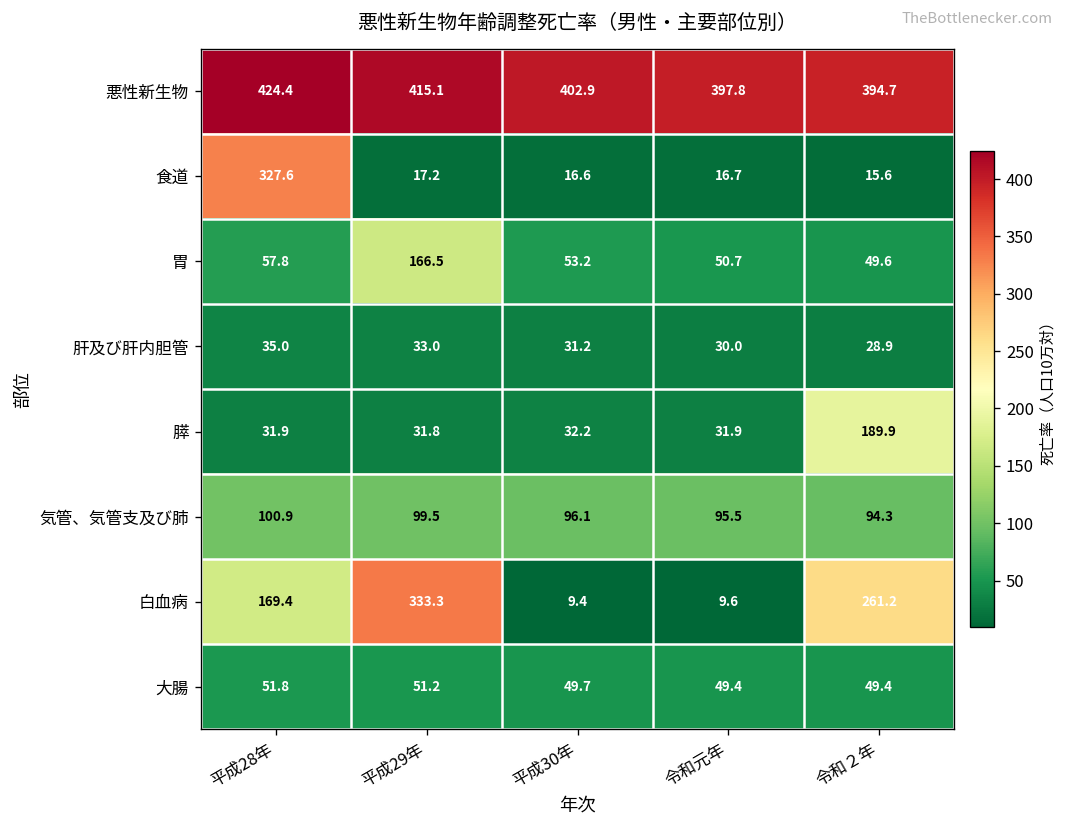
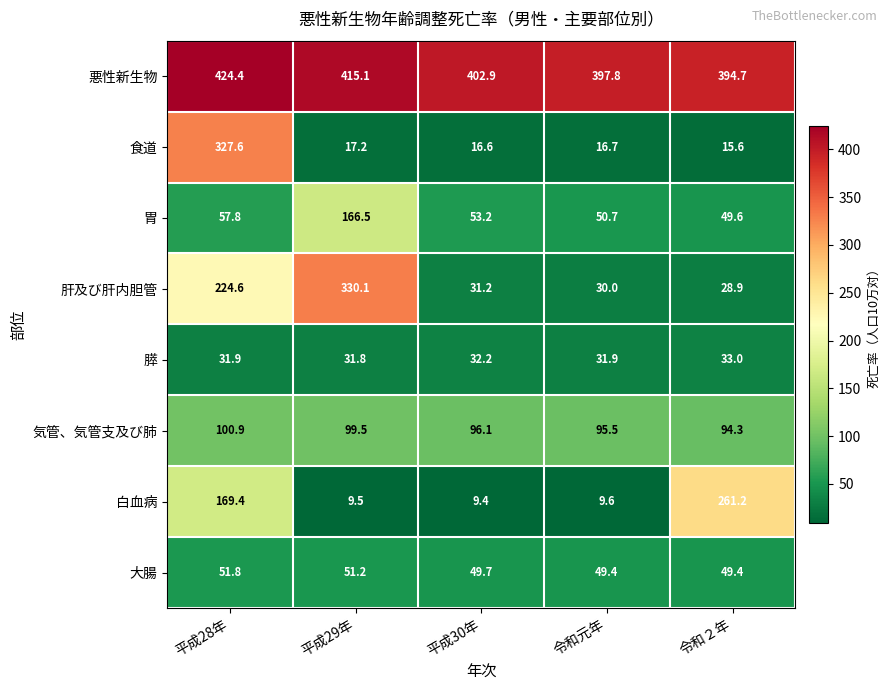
肝及び肝内胆管, 平成28年: 35.0 -> 224.6
肝及び肝内胆管, 平成29年: 33.0 -> 330.1
膵, 令和２年: 189.9 -> 33.0
白血病, 平成29年: 333.3 -> 9.5
